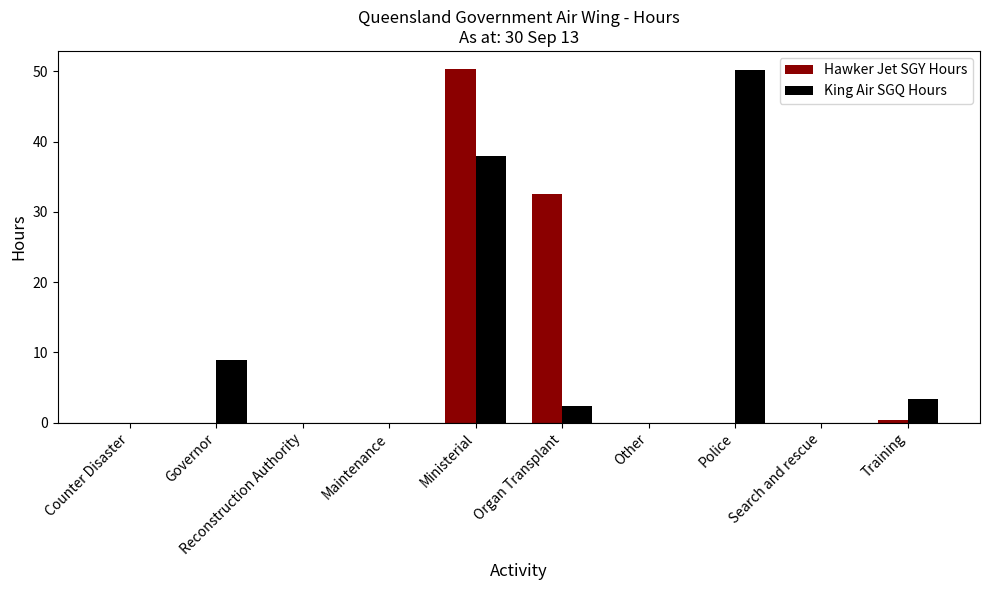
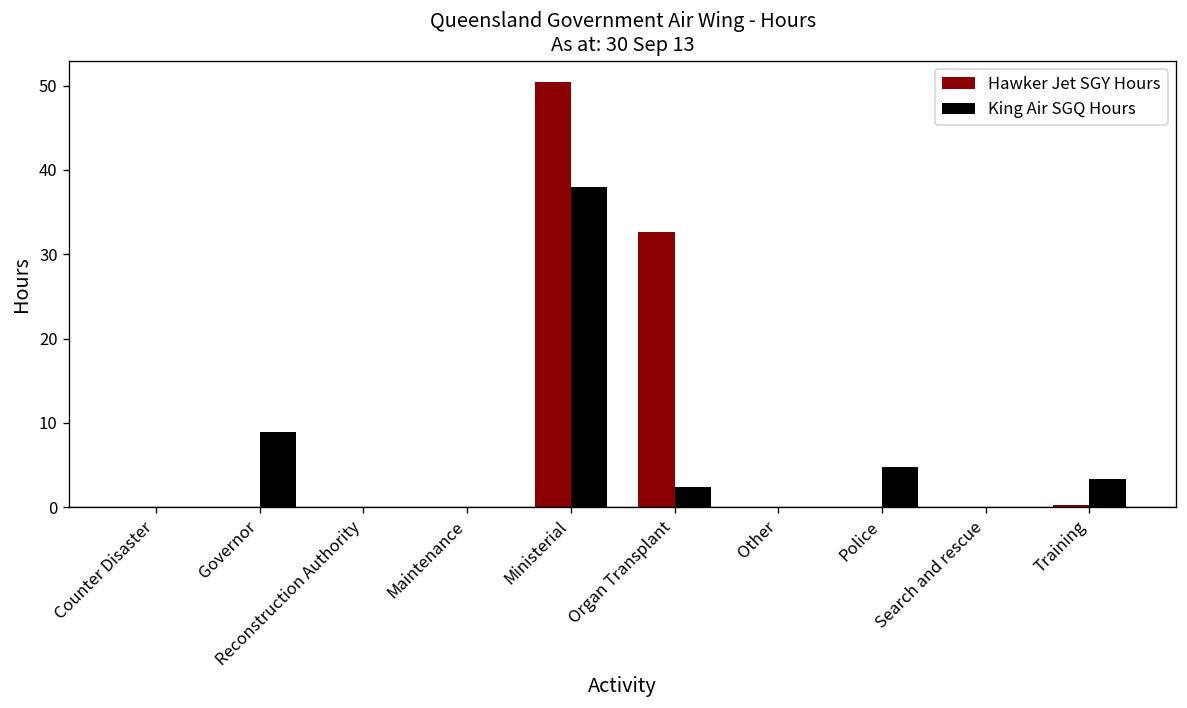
King Air SGQ Hours, Police: 50 -> 5
